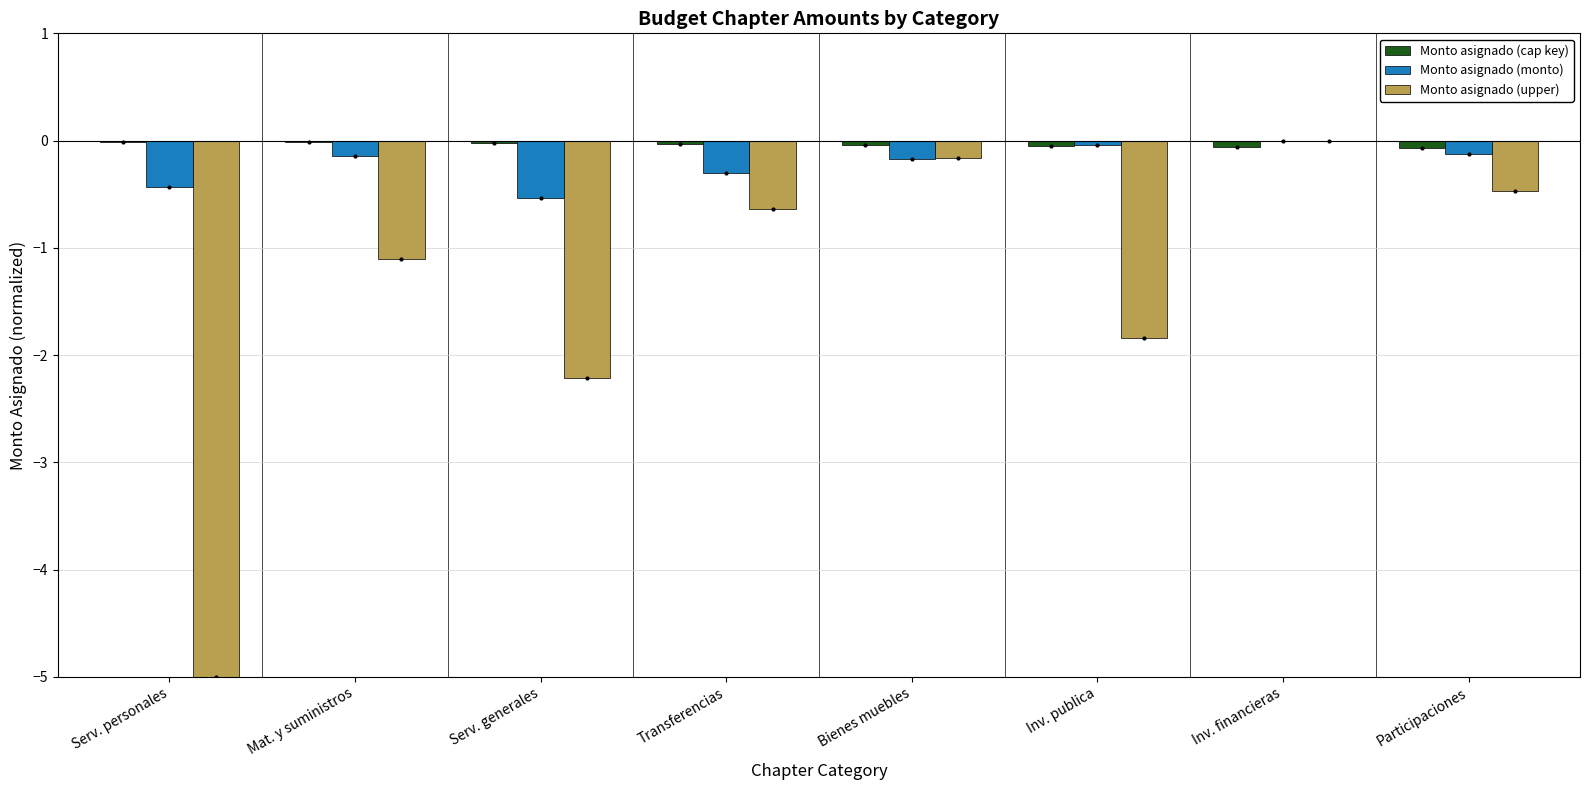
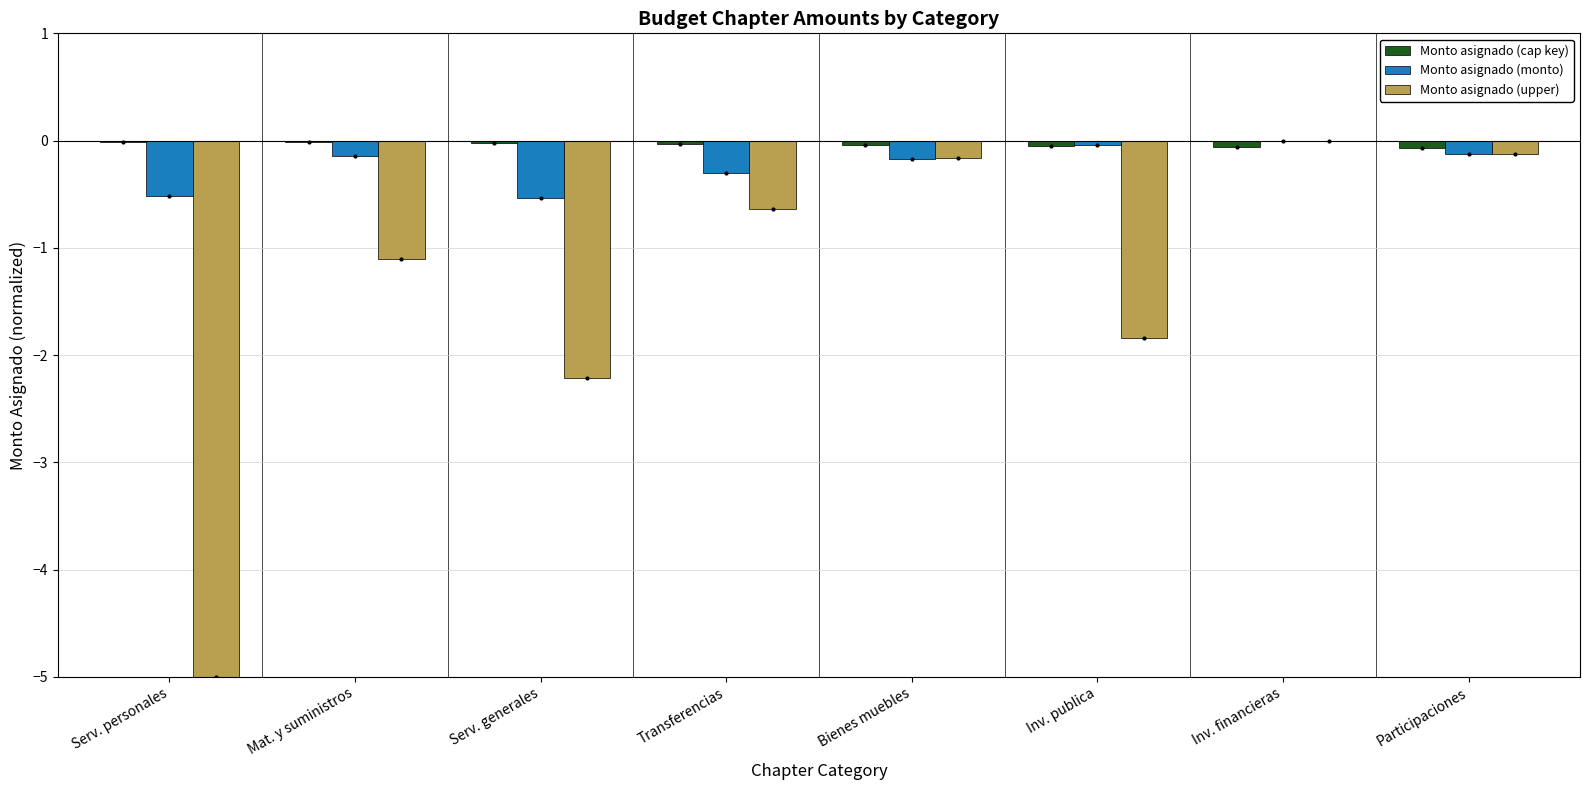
Monto asignado (monto), Serv. personales: -0.43 -> -0.52
Monto asignado (upper), Participaciones: -0.47 -> -0.12
